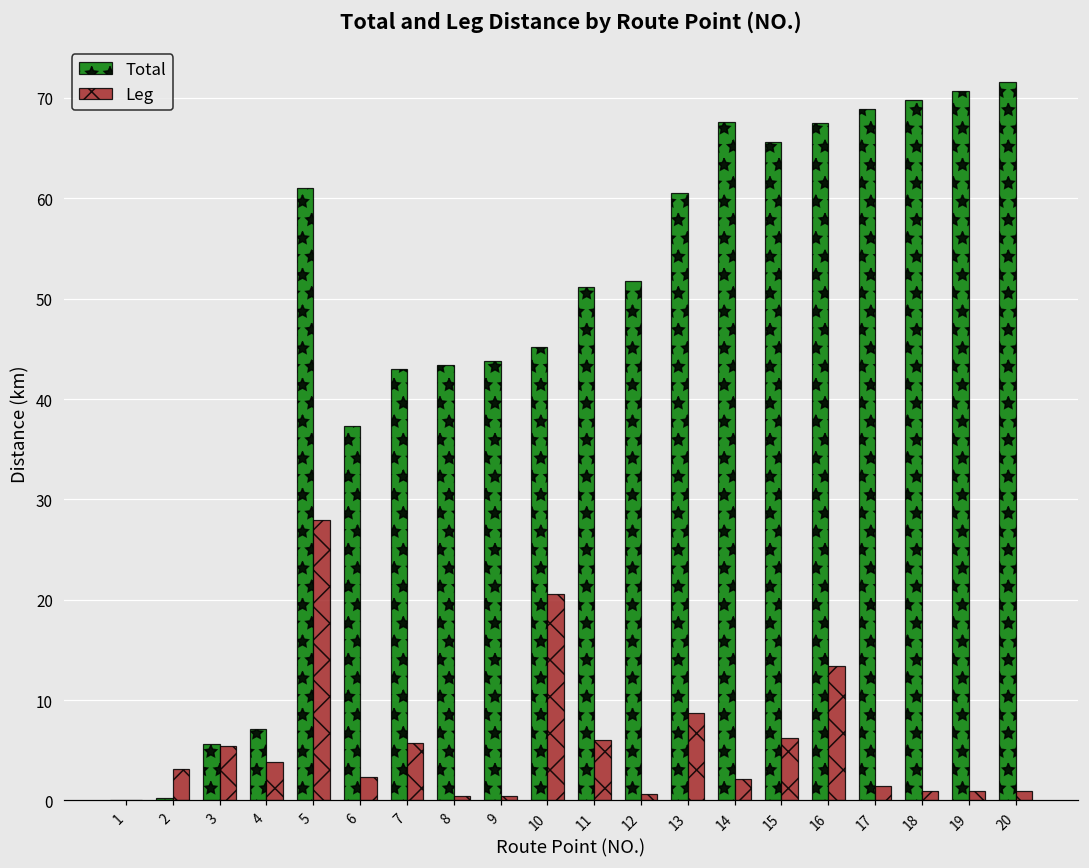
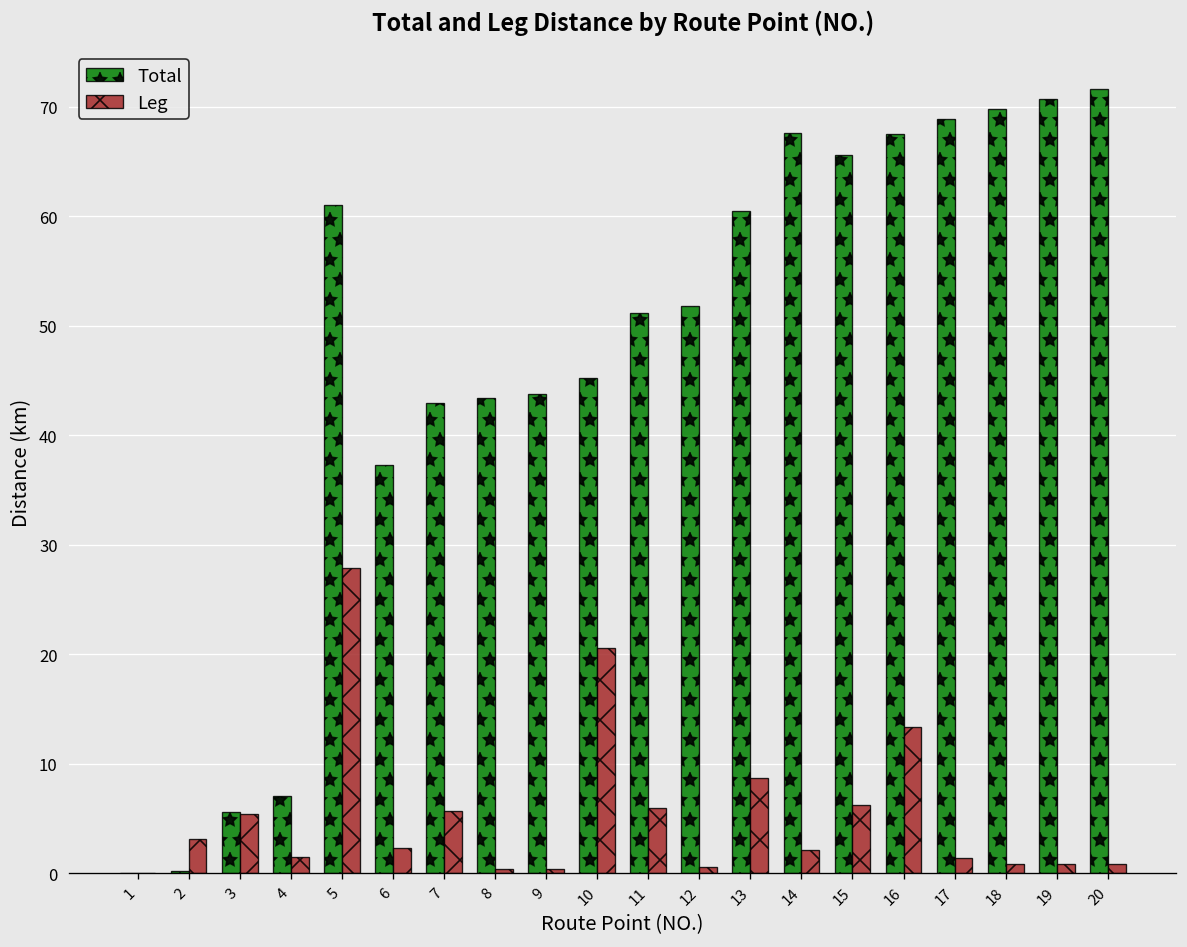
Leg, 4: 4 -> 2
